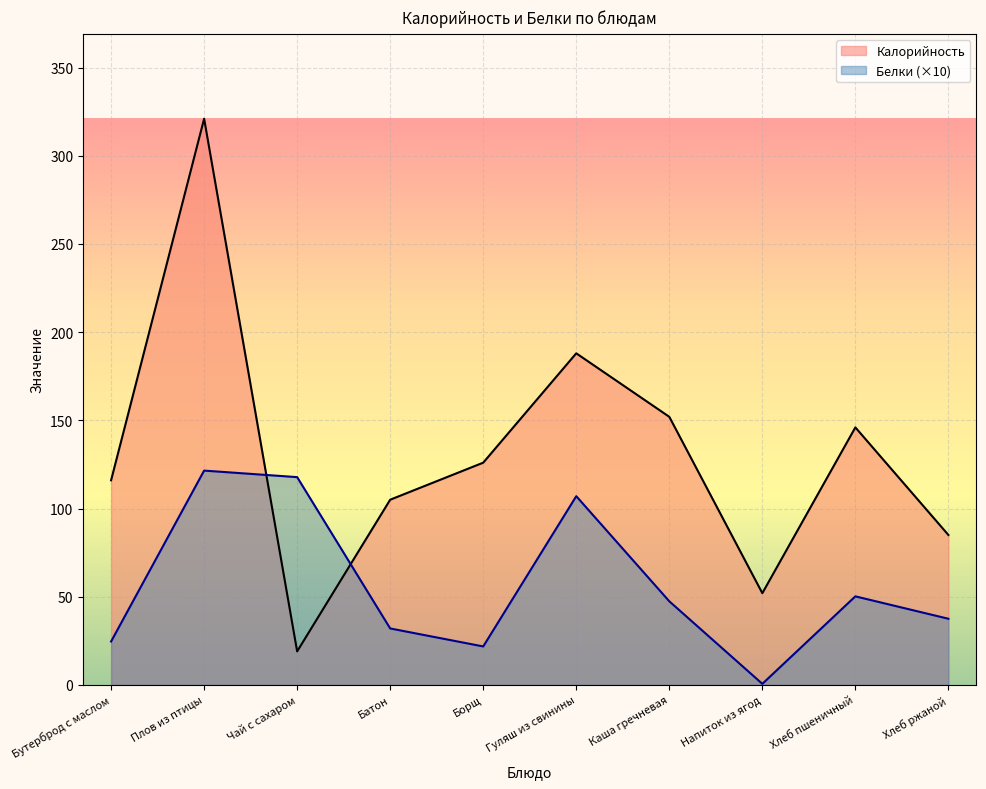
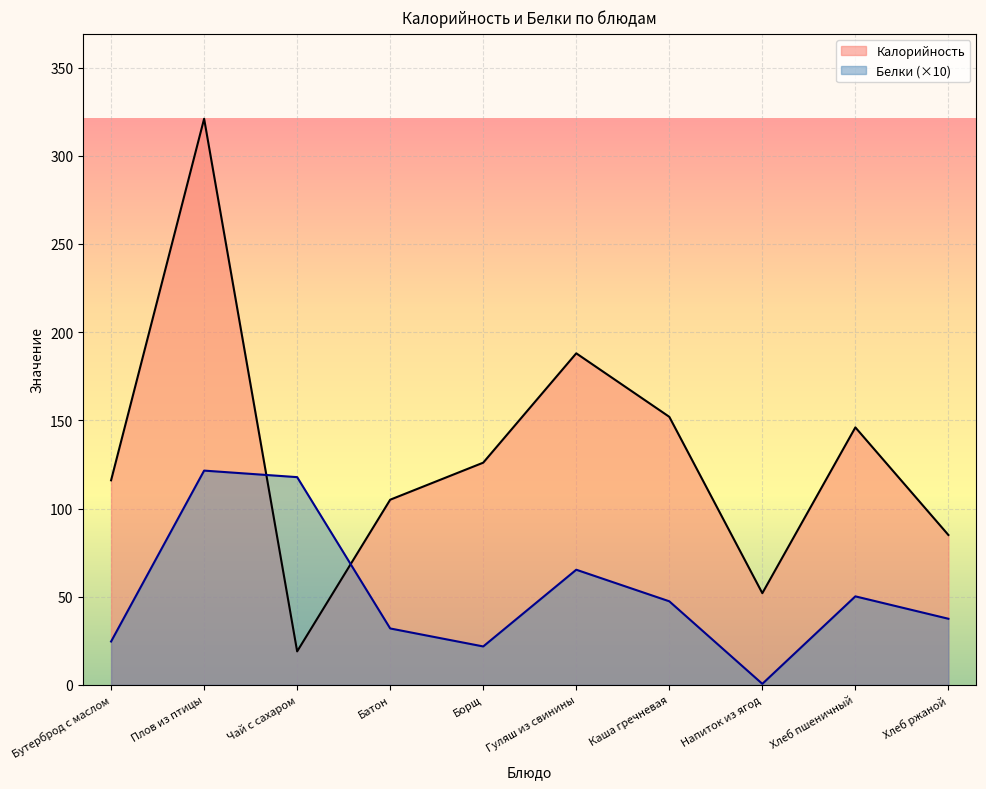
Белки (×10), Гуляш из свинины: 107 -> 65
